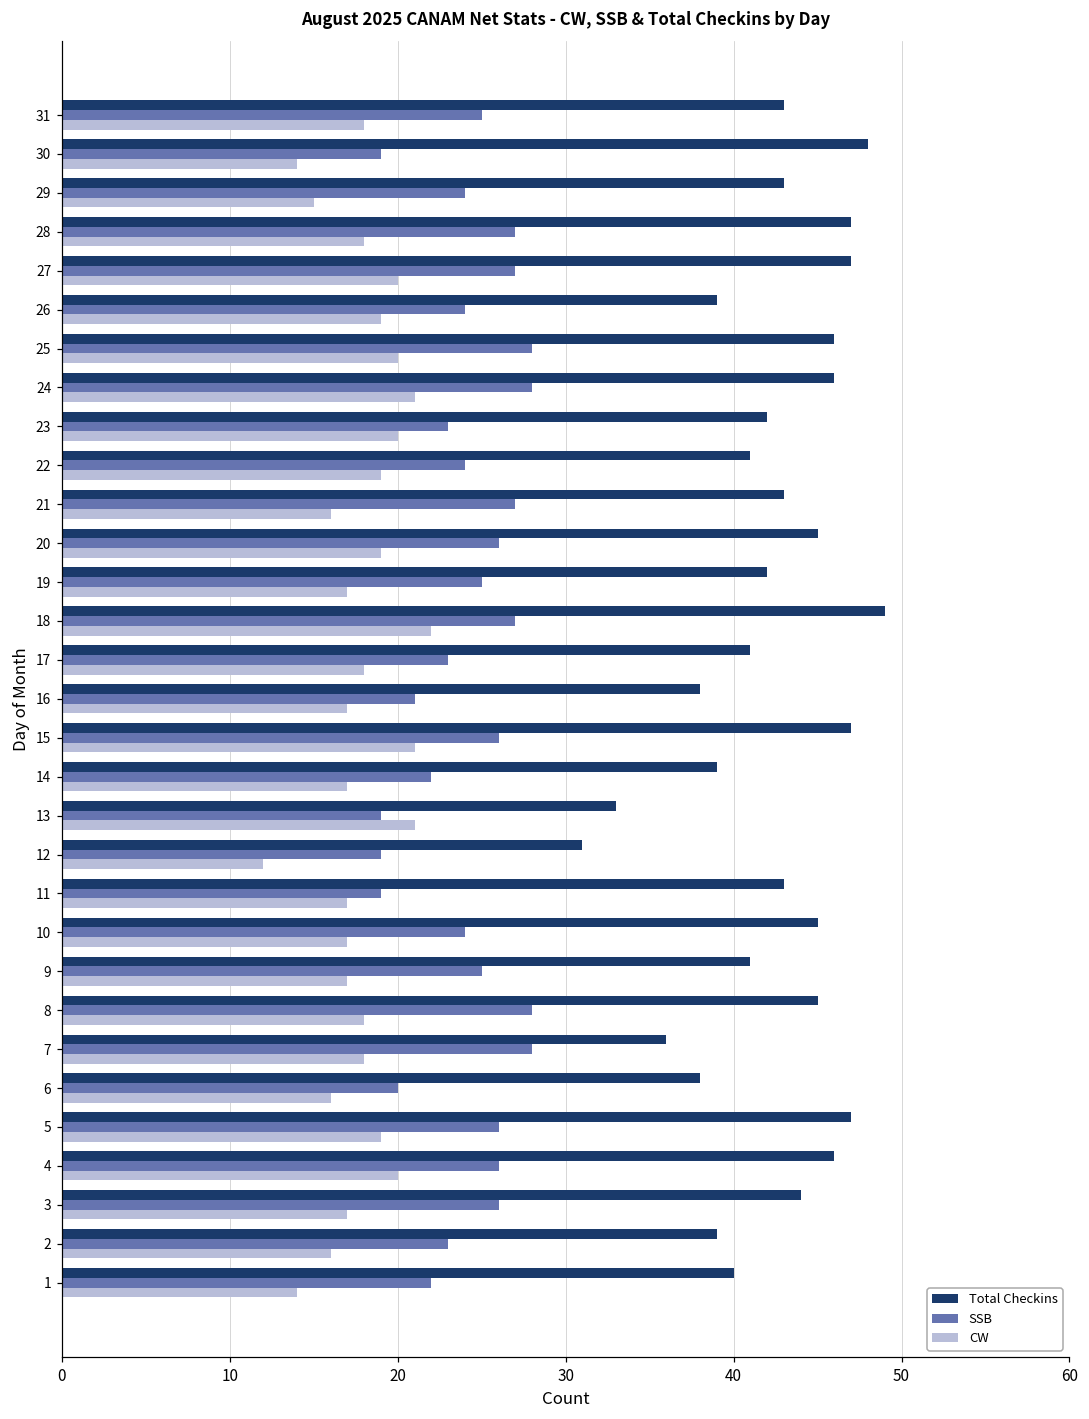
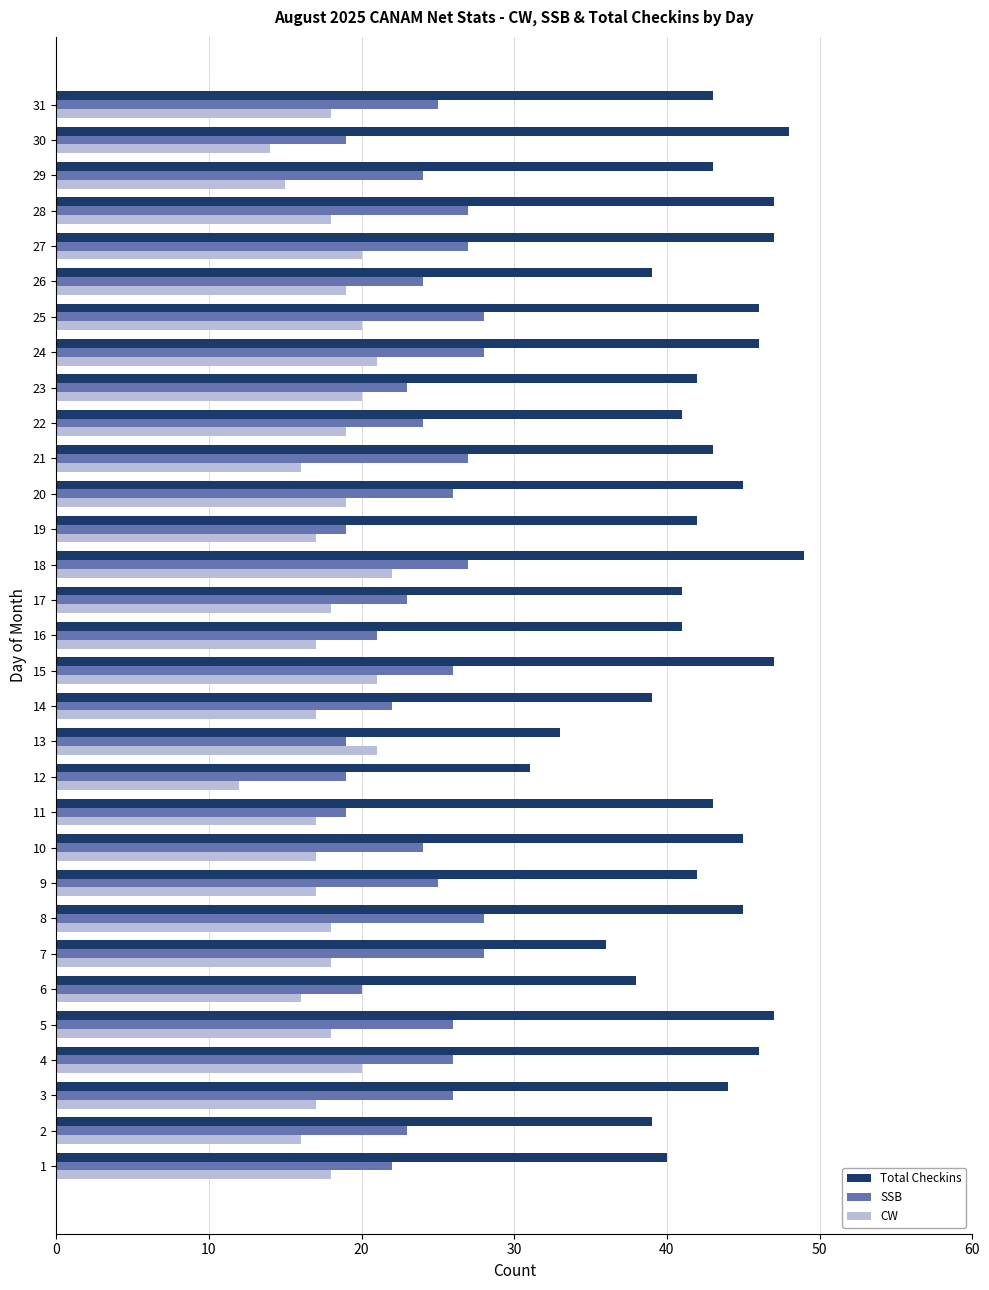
SSB, 19: 25 -> 19
Total Checkins, 16: 38 -> 41
Total Checkins, 9: 41 -> 42
CW, 5: 19 -> 18
CW, 1: 14 -> 18
